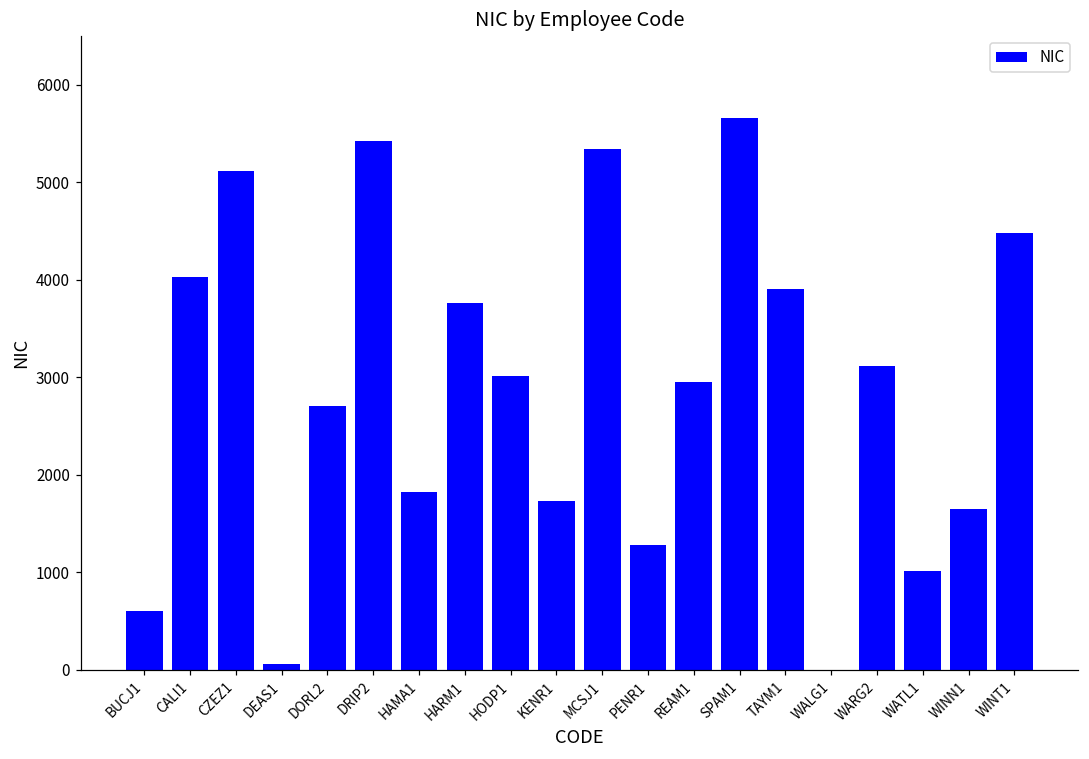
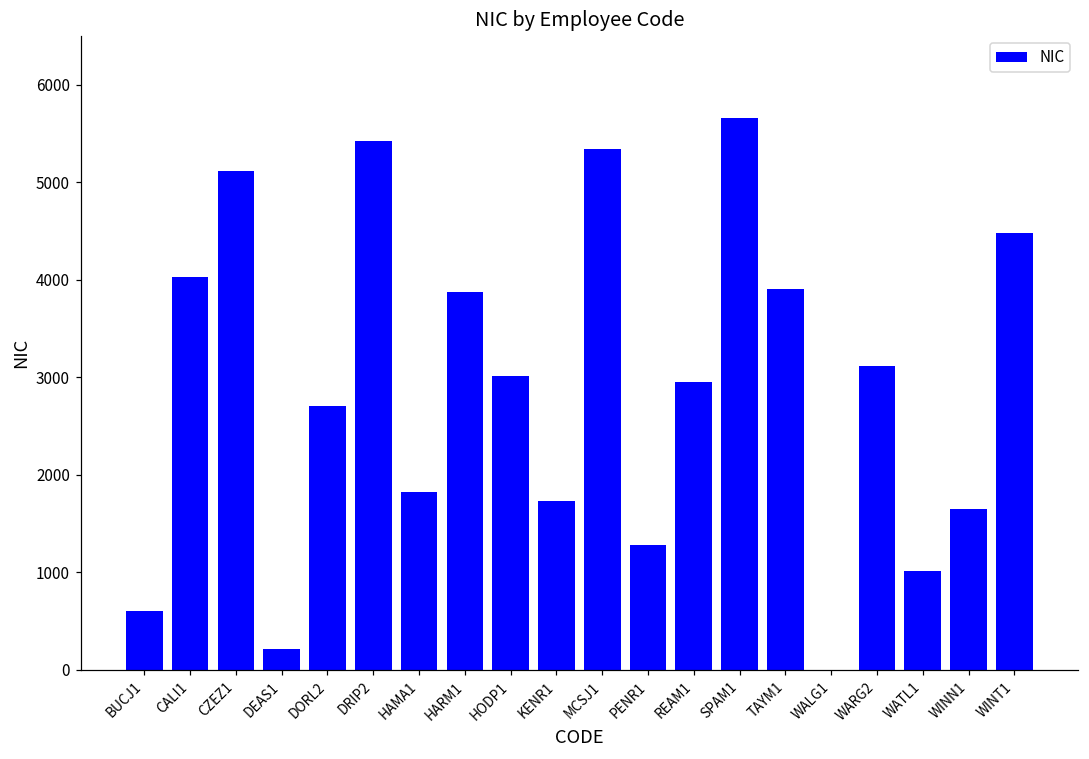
DEAS1: 100 -> 200
HARM1: 3800 -> 3900
